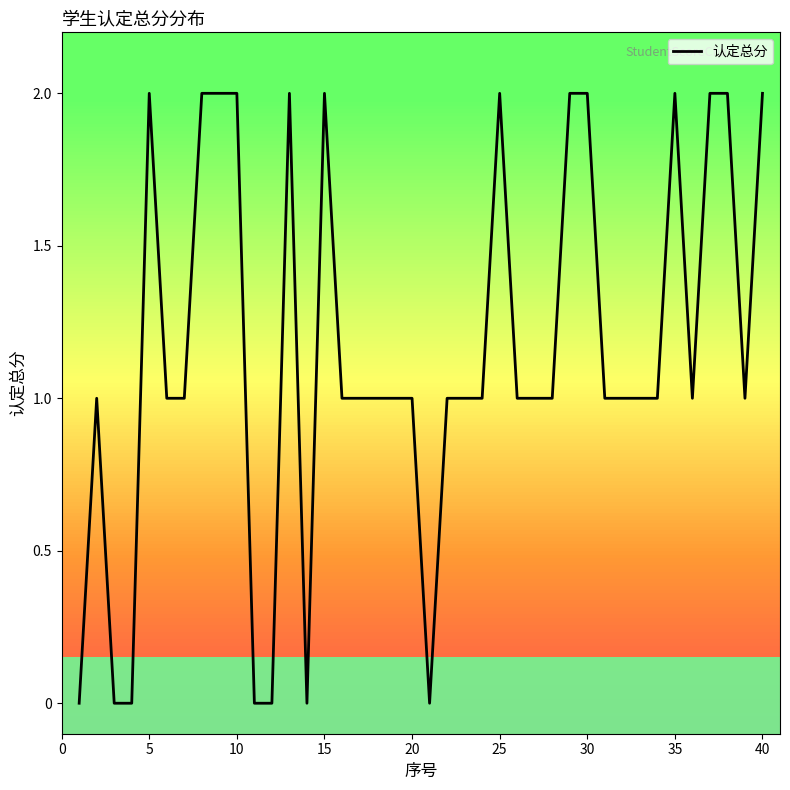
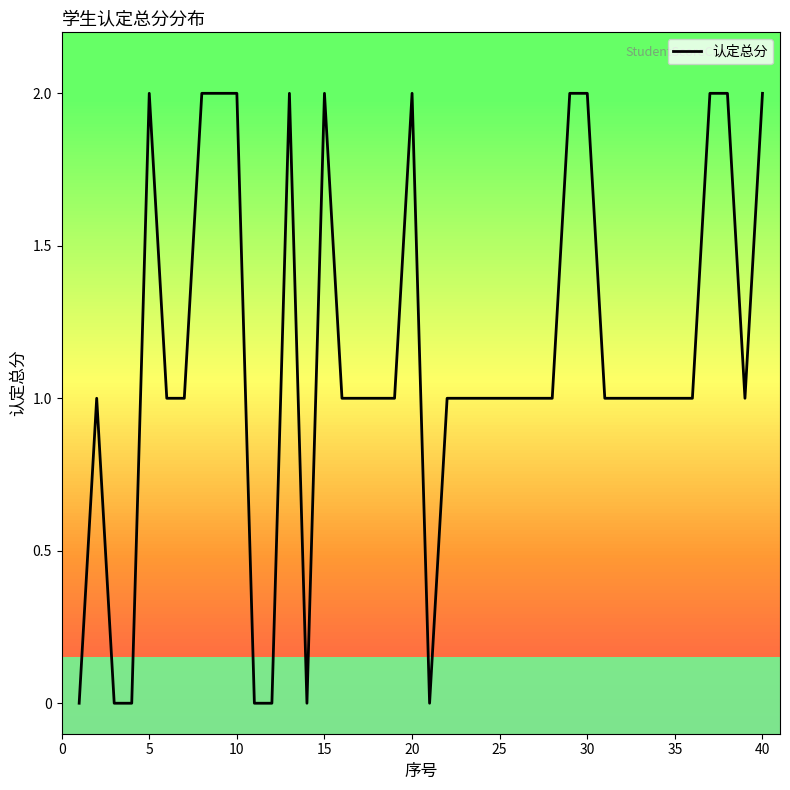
20: 1 -> 2
25: 2 -> 1
35: 2 -> 1
